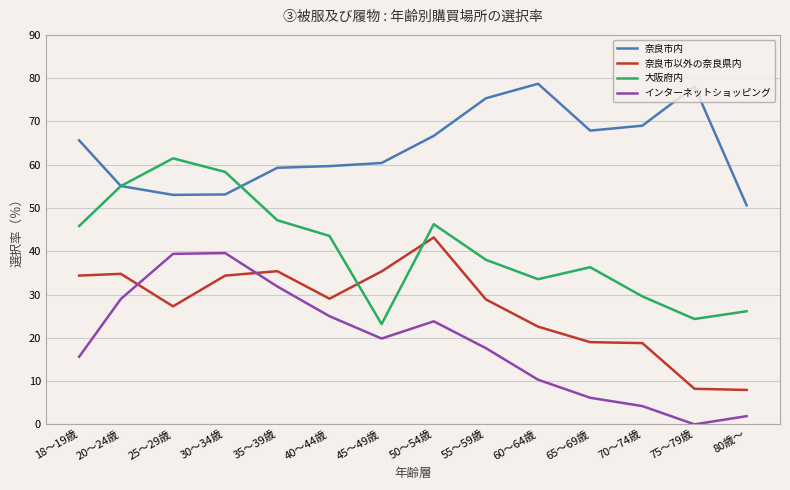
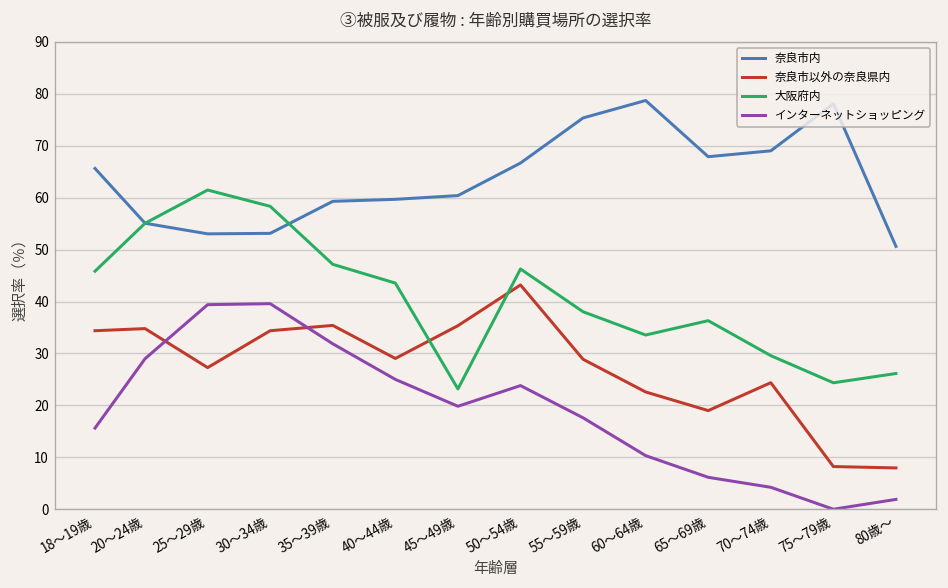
奈良市以外の奈良県内, 70～74歳: 19 -> 24
